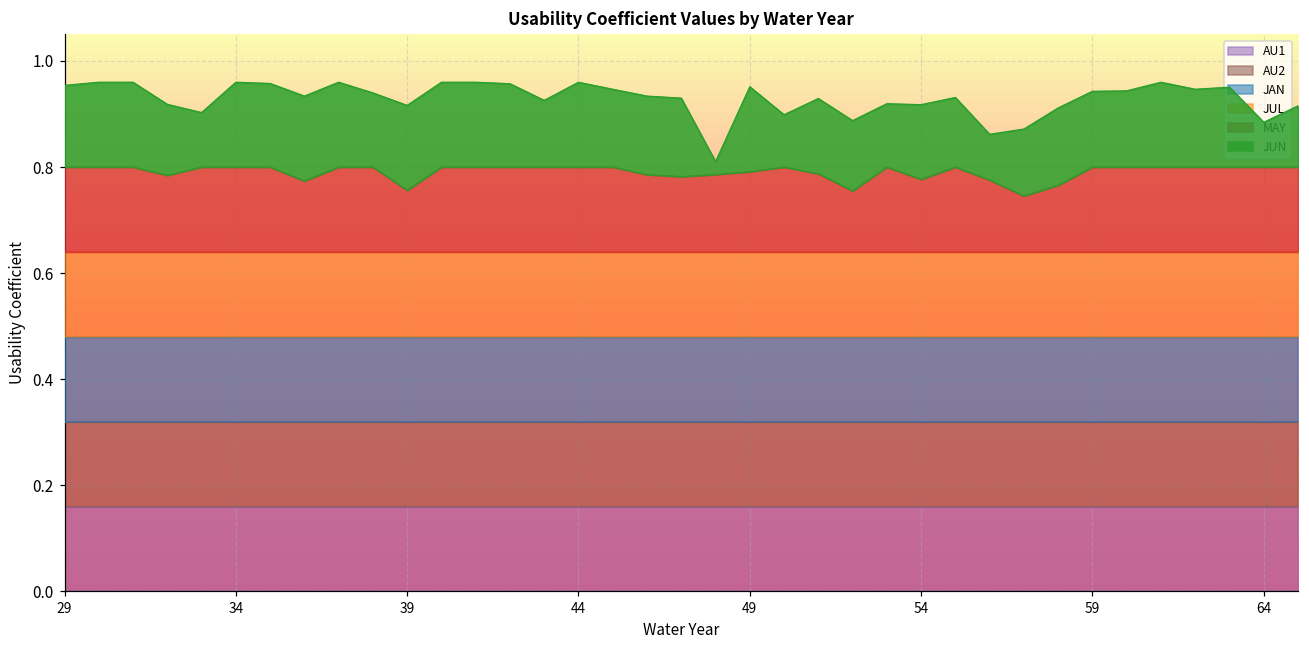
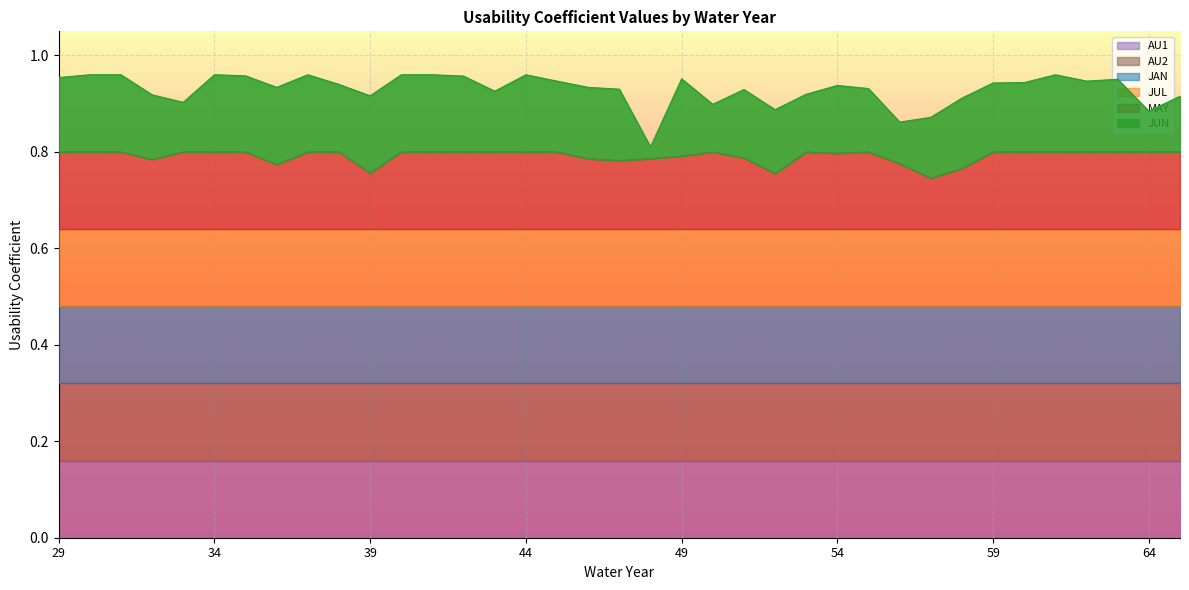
MAY, 54: 0.78 -> 0.80
